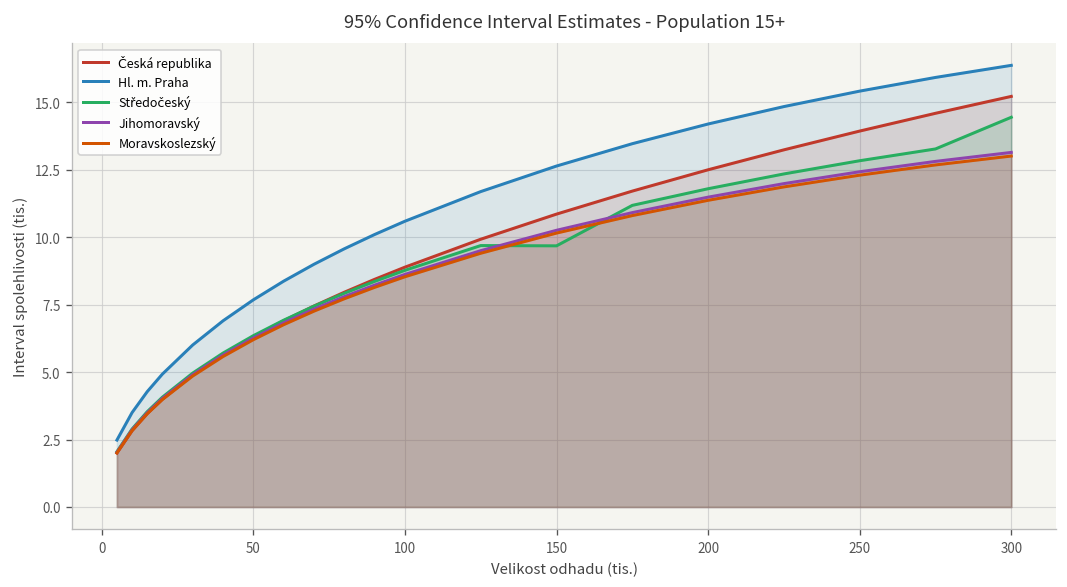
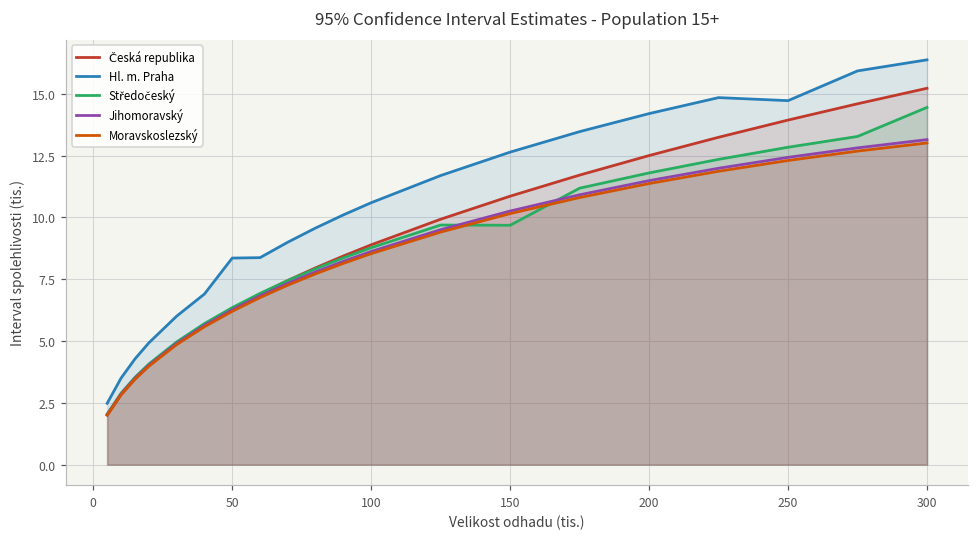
Hl. m. Praha, 50: 7.7 -> 8.4
Hl. m. Praha, 250: 15.4 -> 14.7
